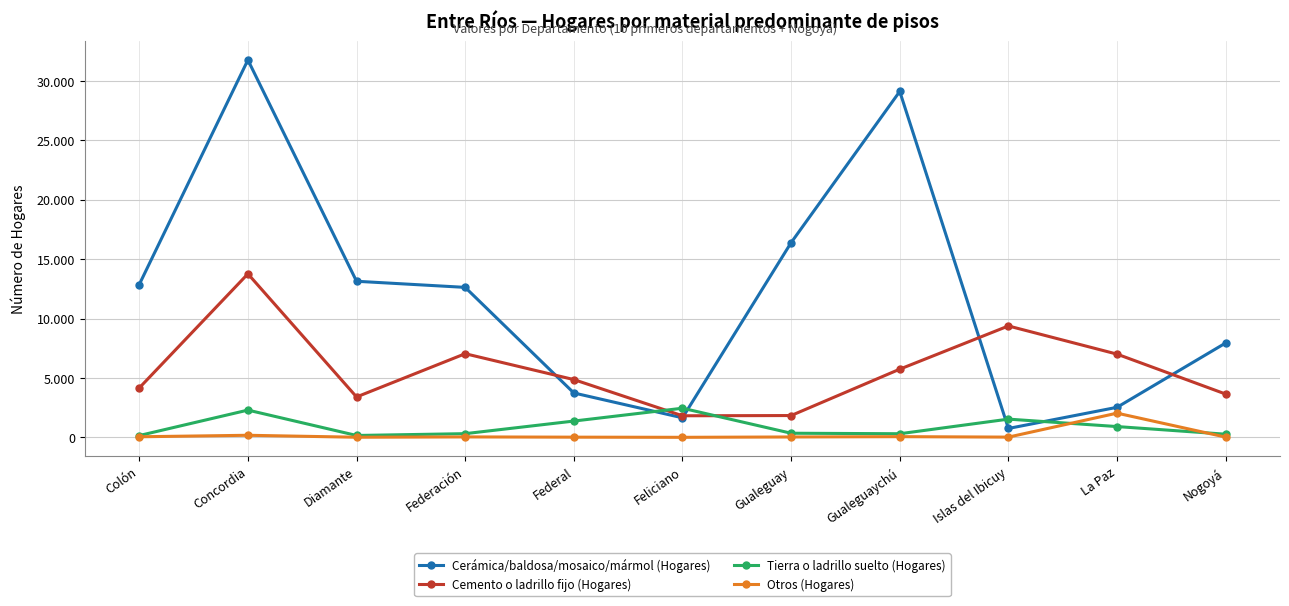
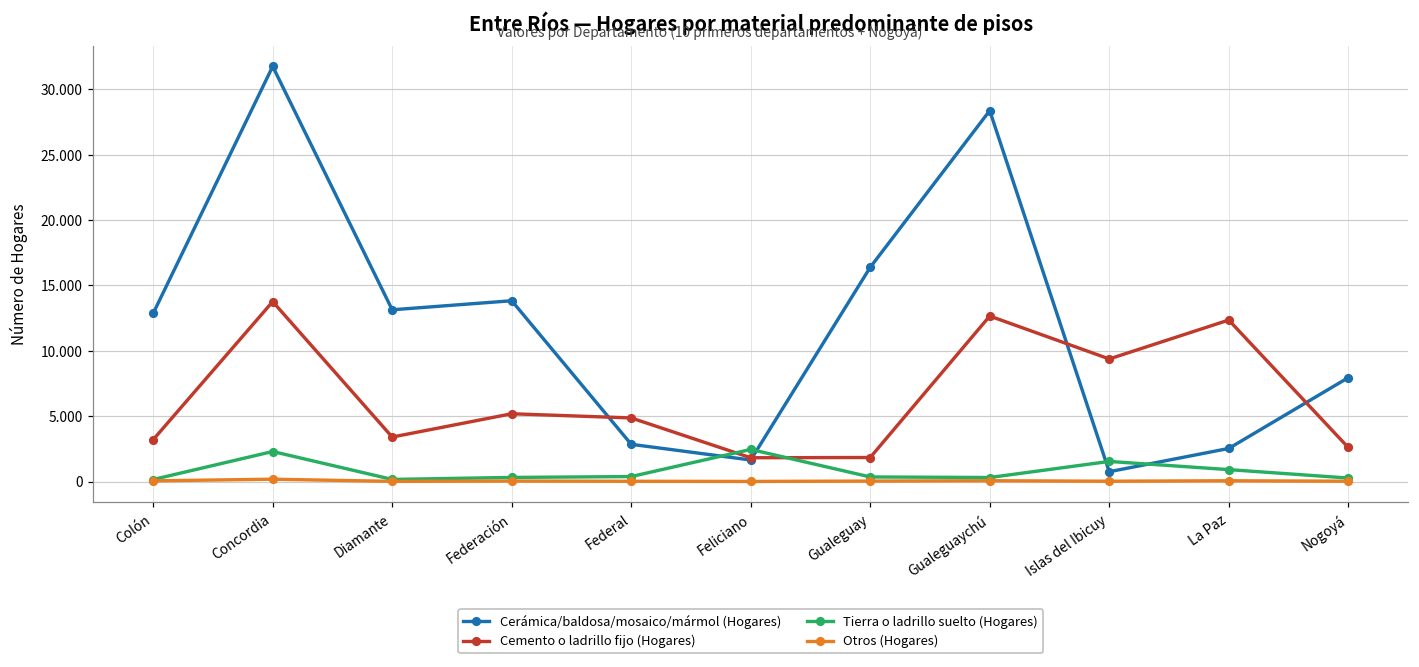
Cemento o ladrillo fijo (Hogares), Colón: 4.2 -> 3.2
Cerámica/baldosa/mosaico/mármol (Hogares), Federación: 12.6 -> 13.8
Cemento o ladrillo fijo (Hogares), Federación: 7.0 -> 5.2
Cerámica/baldosa/mosaico/mármol (Hogares), Federal: 3.7 -> 2.9
Tierra o ladrillo suelto (Hogares), Federal: 1.4 -> 0.4
Cerámica/baldosa/mosaico/mármol (Hogares), Gualeguaychú: 29.1 -> 28.4
Cemento o ladrillo fijo (Hogares), Gualeguaychú: 5.7 -> 12.7
Cemento o ladrillo fijo (Hogares), La Paz: 7.0 -> 12.4
Otros (Hogares), La Paz: 2.0 -> 0.1
Cemento o ladrillo fijo (Hogares), Nogoyá: 3.6 -> 2.6
